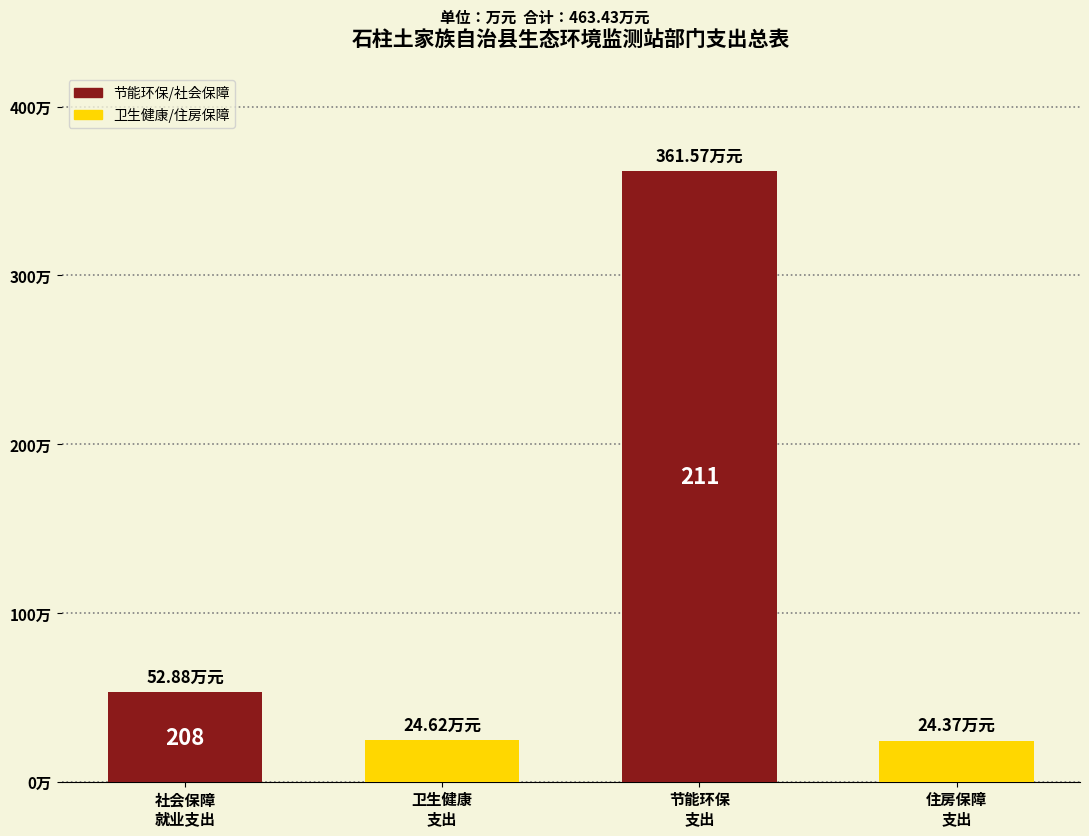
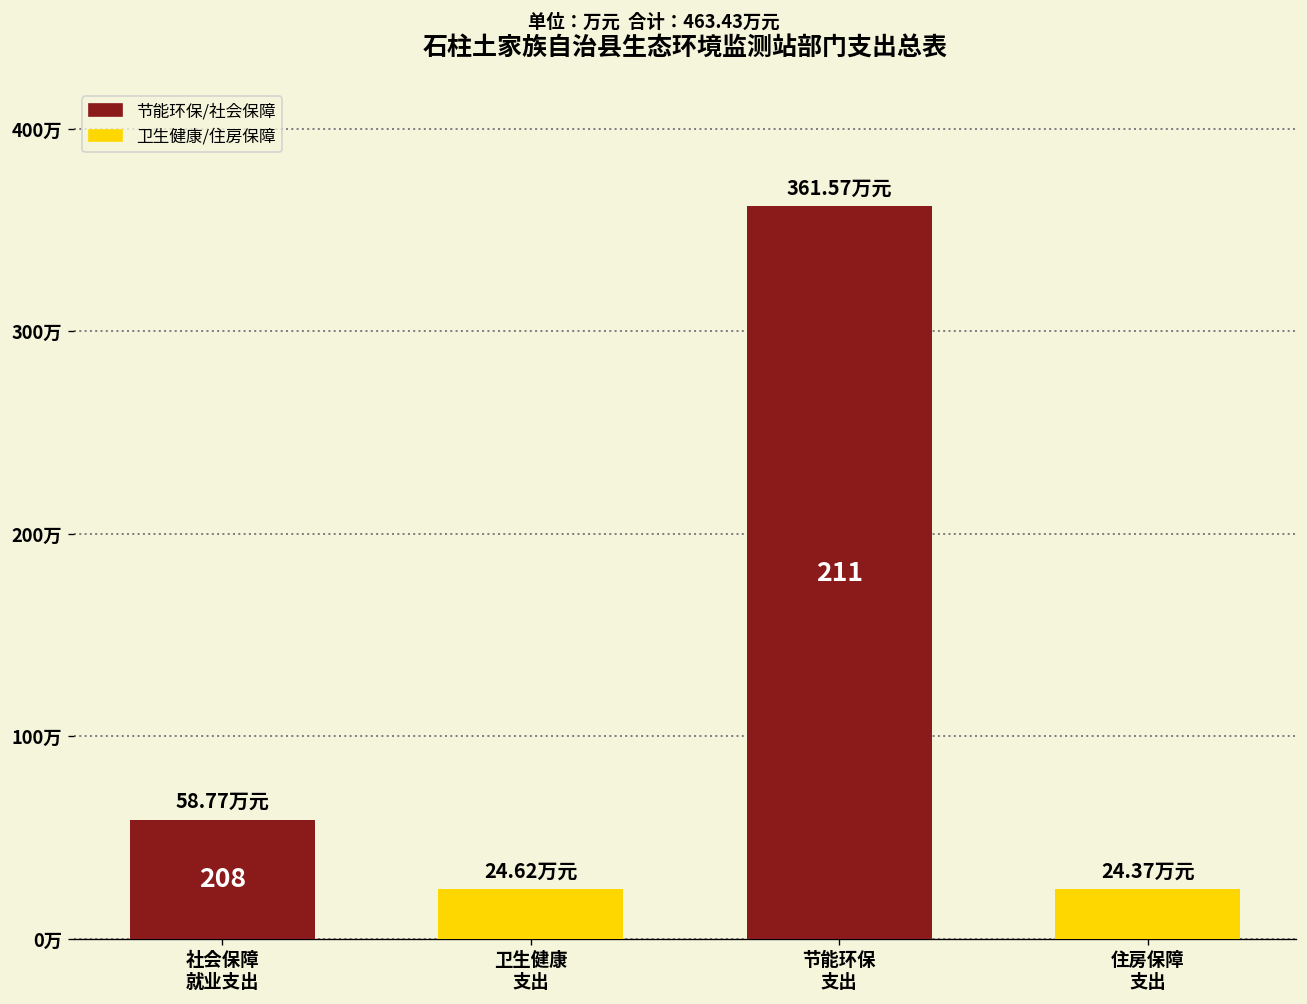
社会保障 就业支出: 52.88 -> 58.77
